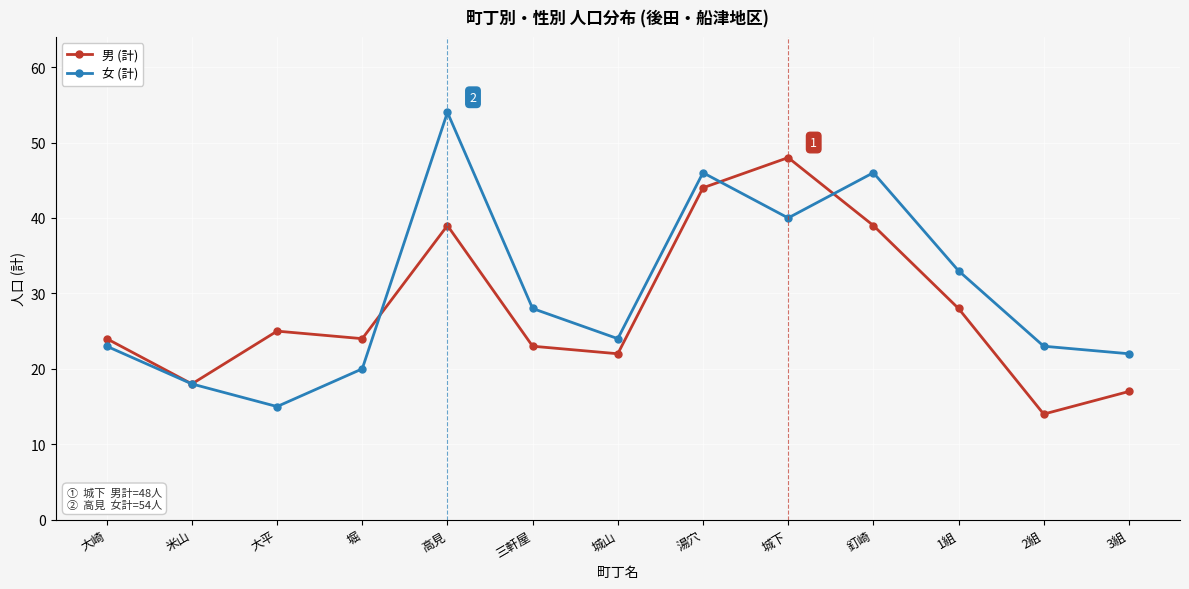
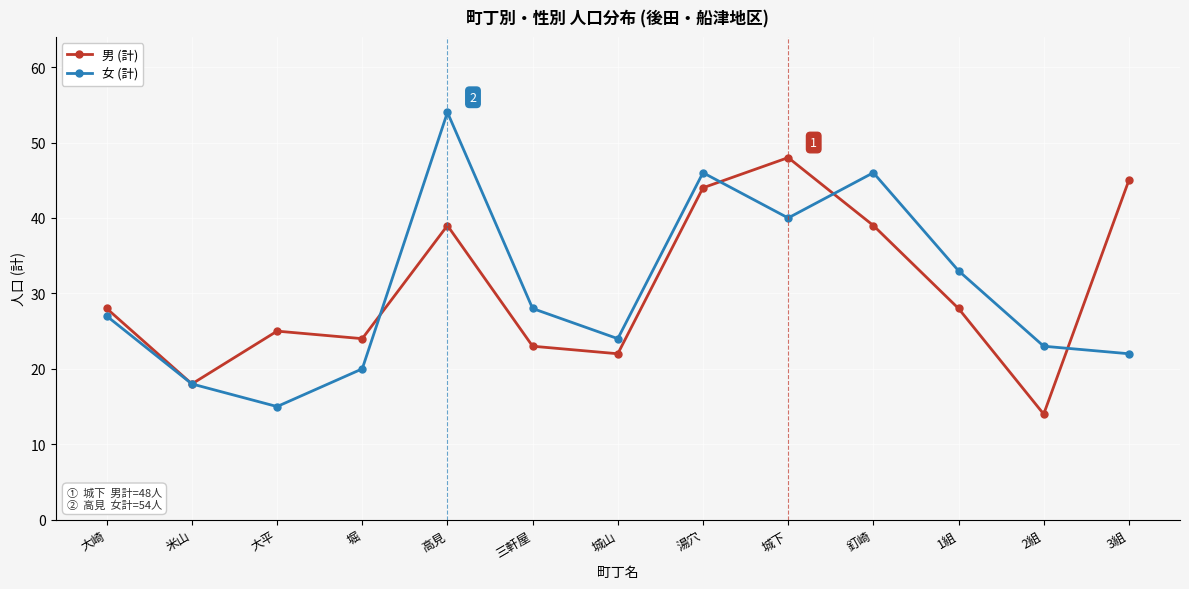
男 (計), 大崎: 24 -> 28
女 (計), 大崎: 23 -> 27
男 (計), 3組: 17 -> 45
